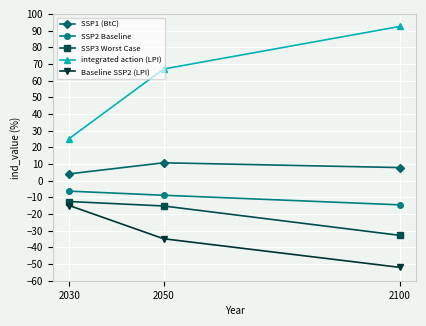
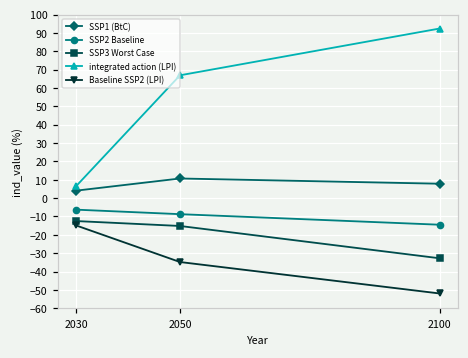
integrated action (LPI), 2030: 25 -> 7
